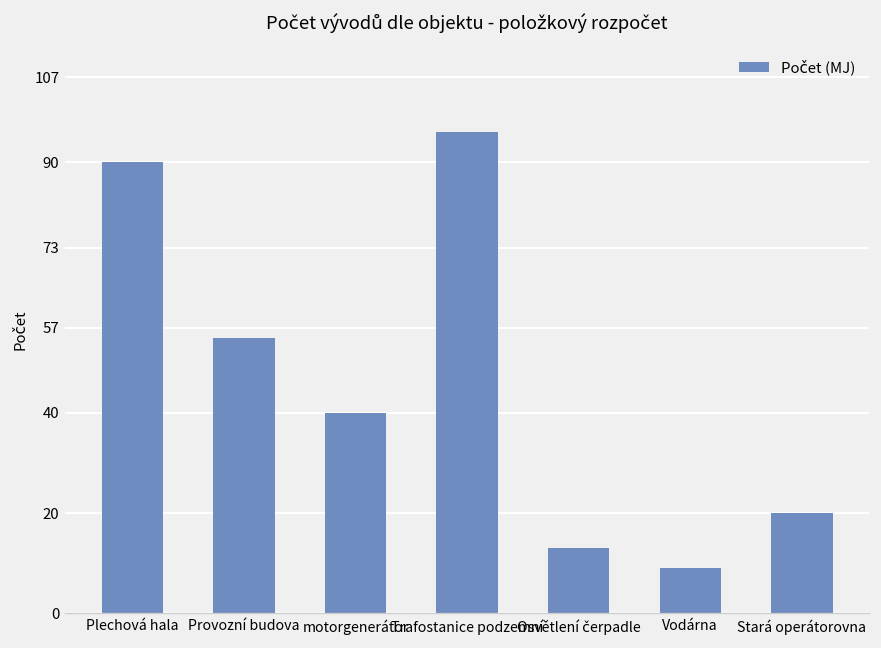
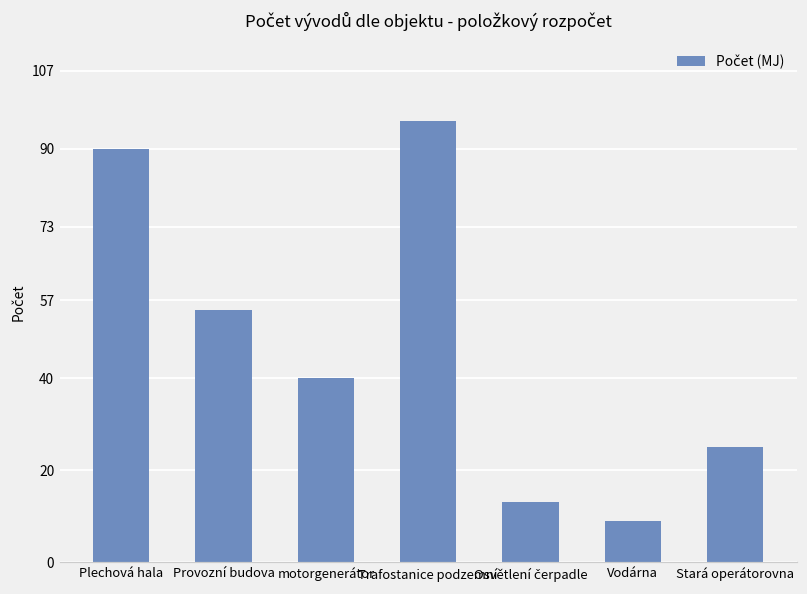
Stará operátorovna: 20 -> 25
